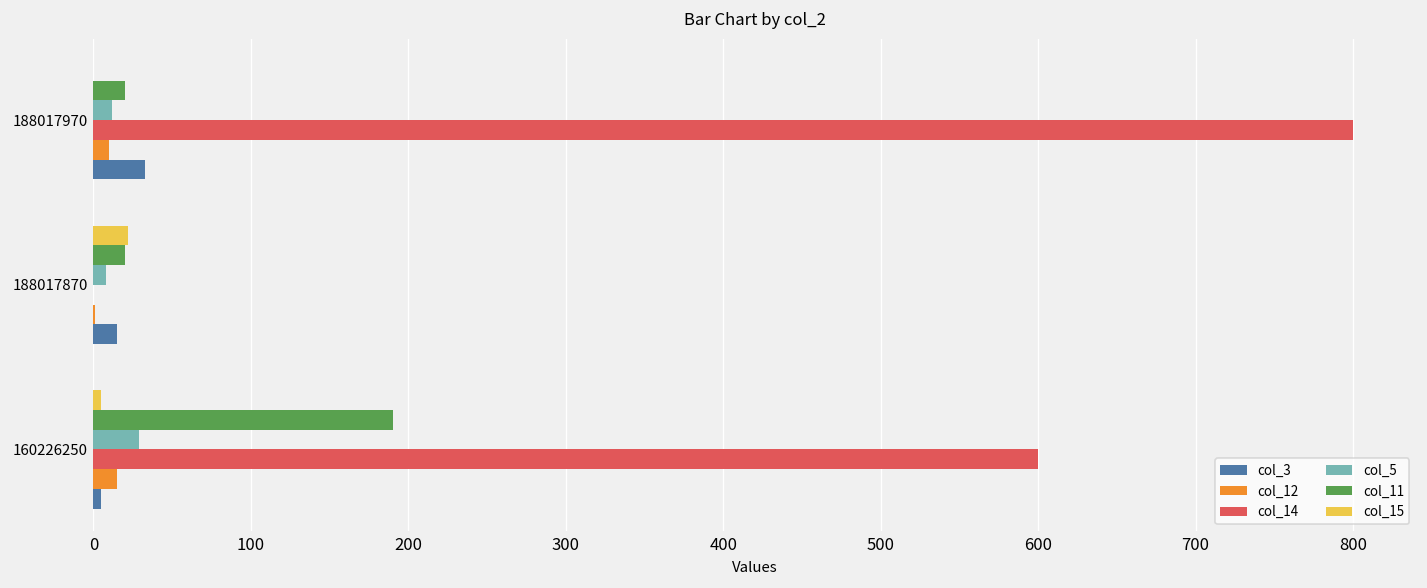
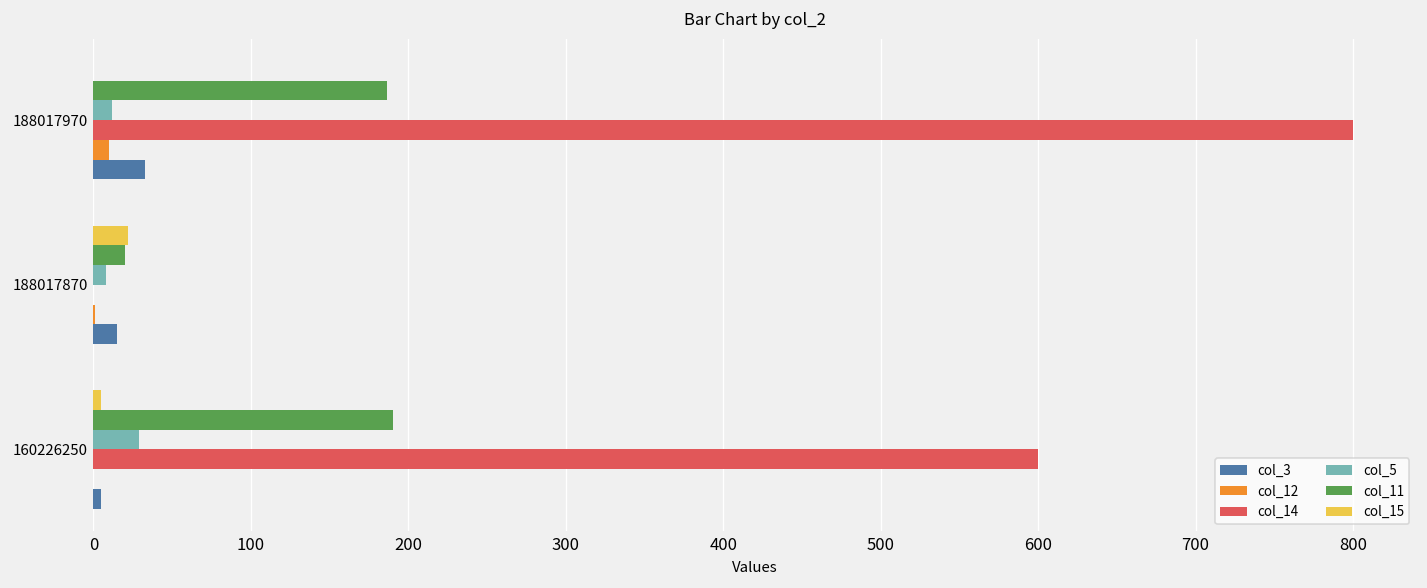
col_11, 188017970: 20 -> 186
col_12, 160226250: 15 -> 0
